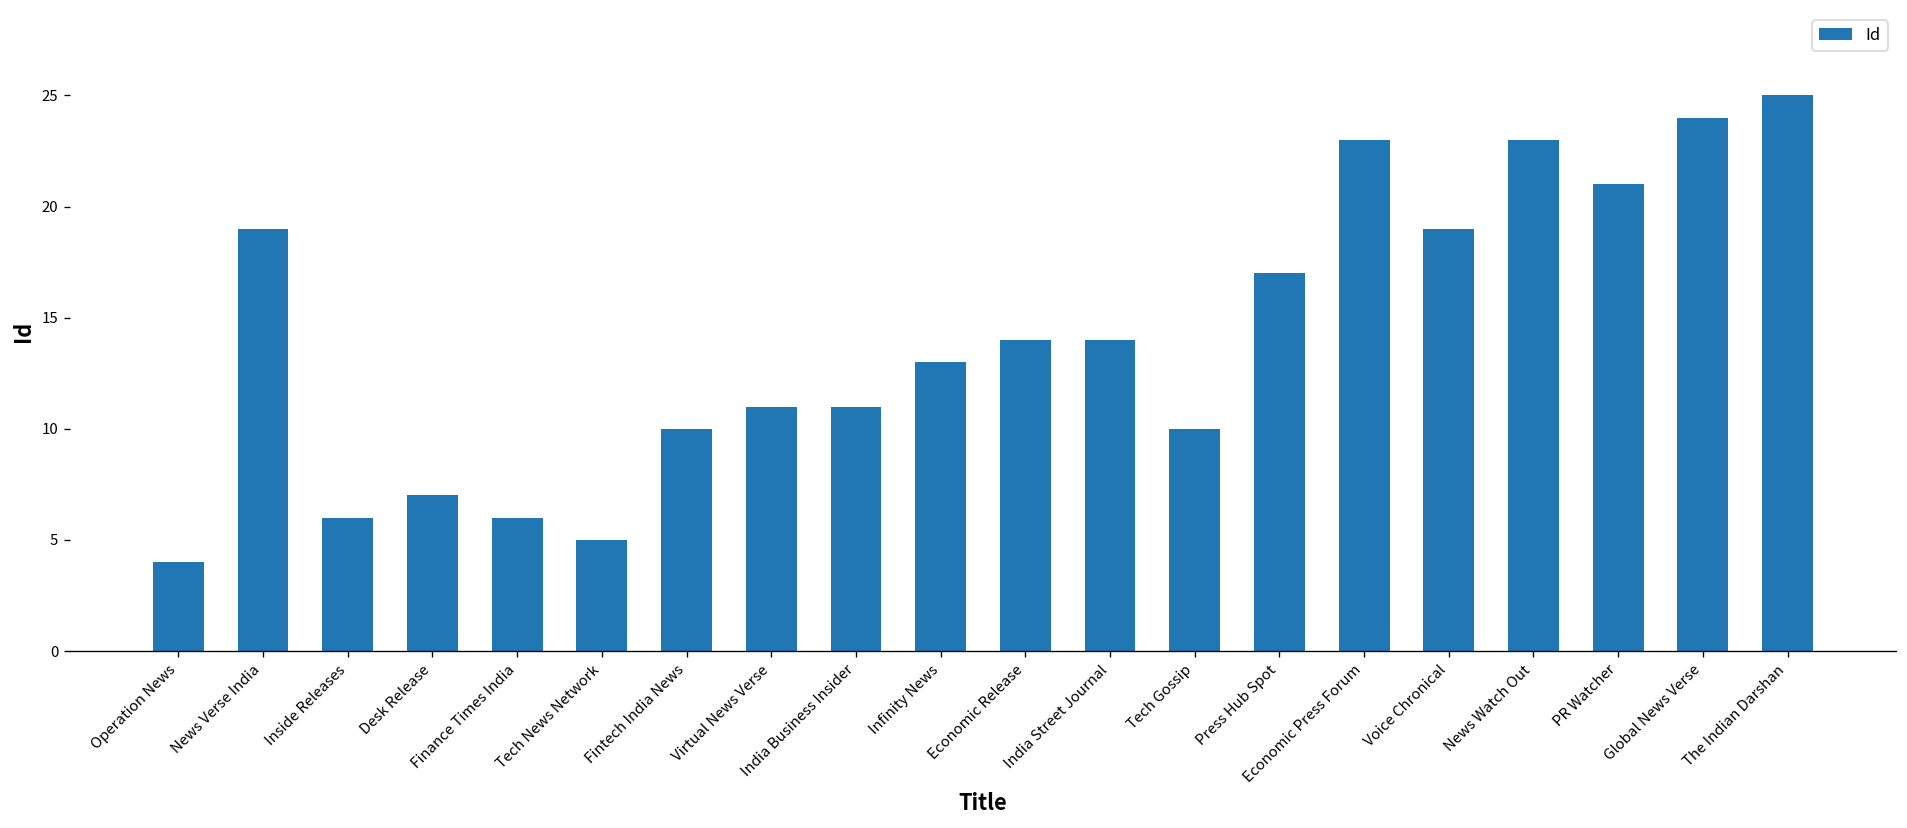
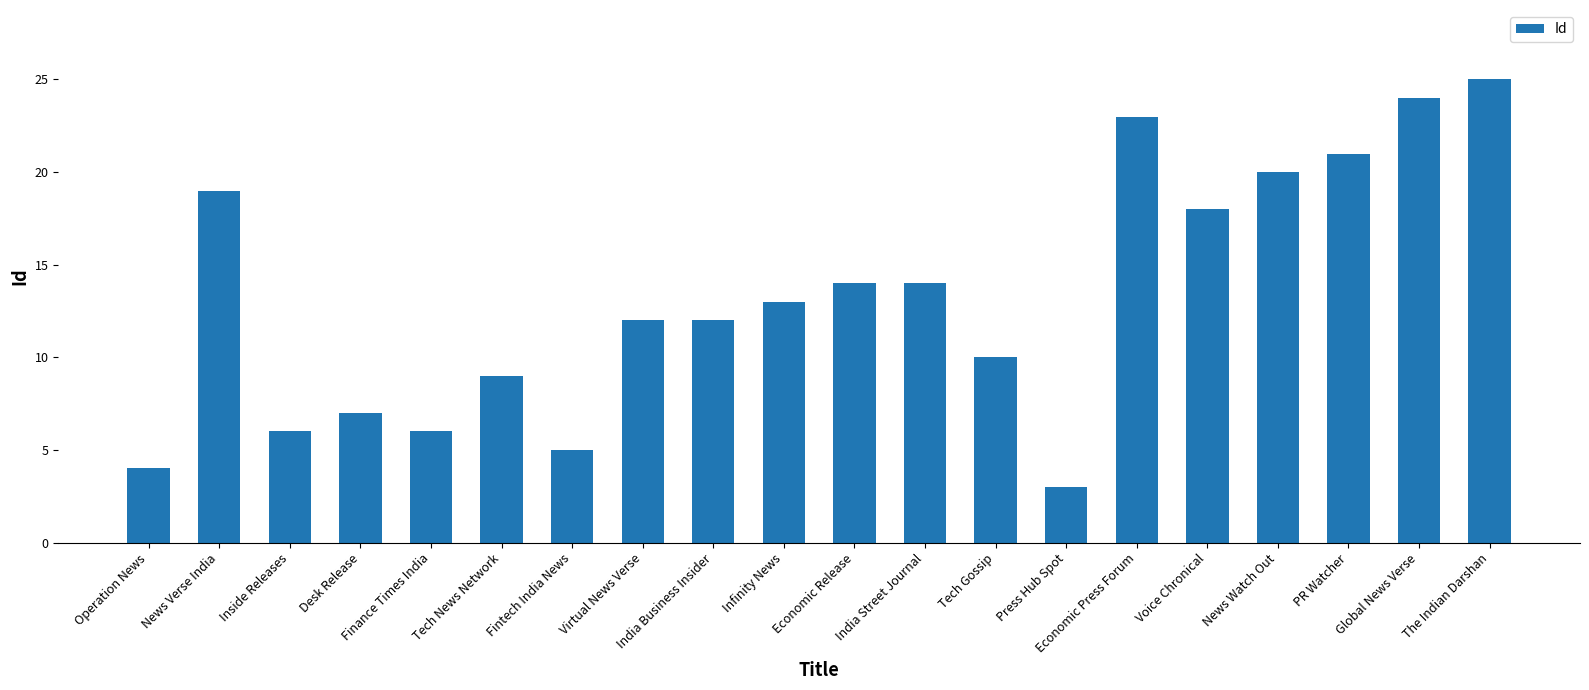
Tech News Network: 5 -> 9
Fintech India News: 10 -> 5
Virtual News Verse: 11 -> 12
India Business Insider: 11 -> 12
Press Hub Spot: 17 -> 3
Voice Chronical: 19 -> 18
News Watch Out: 23 -> 20
